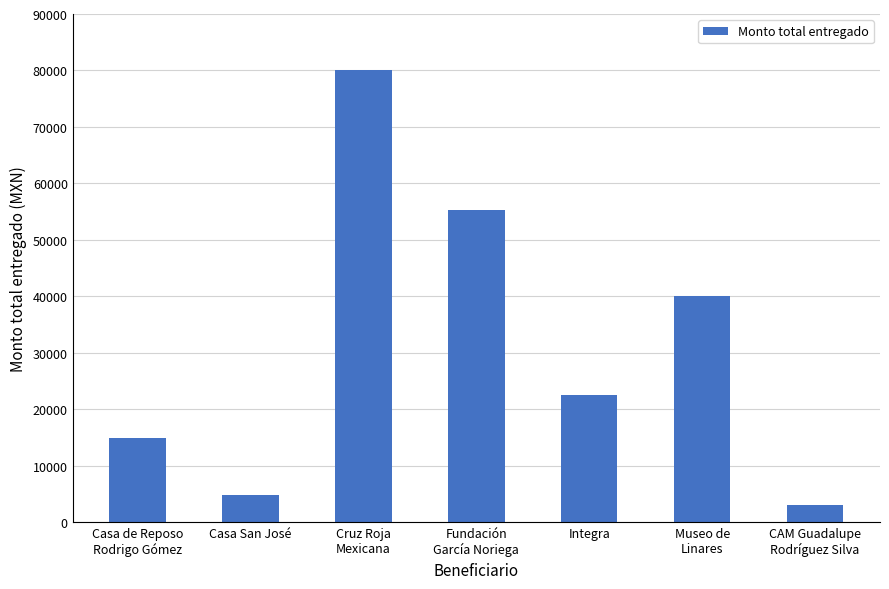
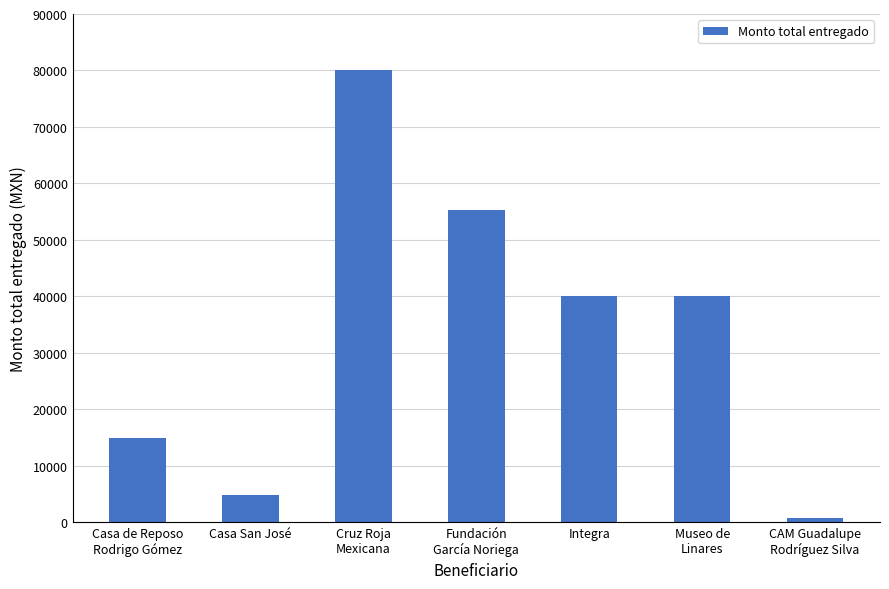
Integra: 22000 -> 40000
CAM Guadalupe Rodríguez Silva: 3000 -> 1000
